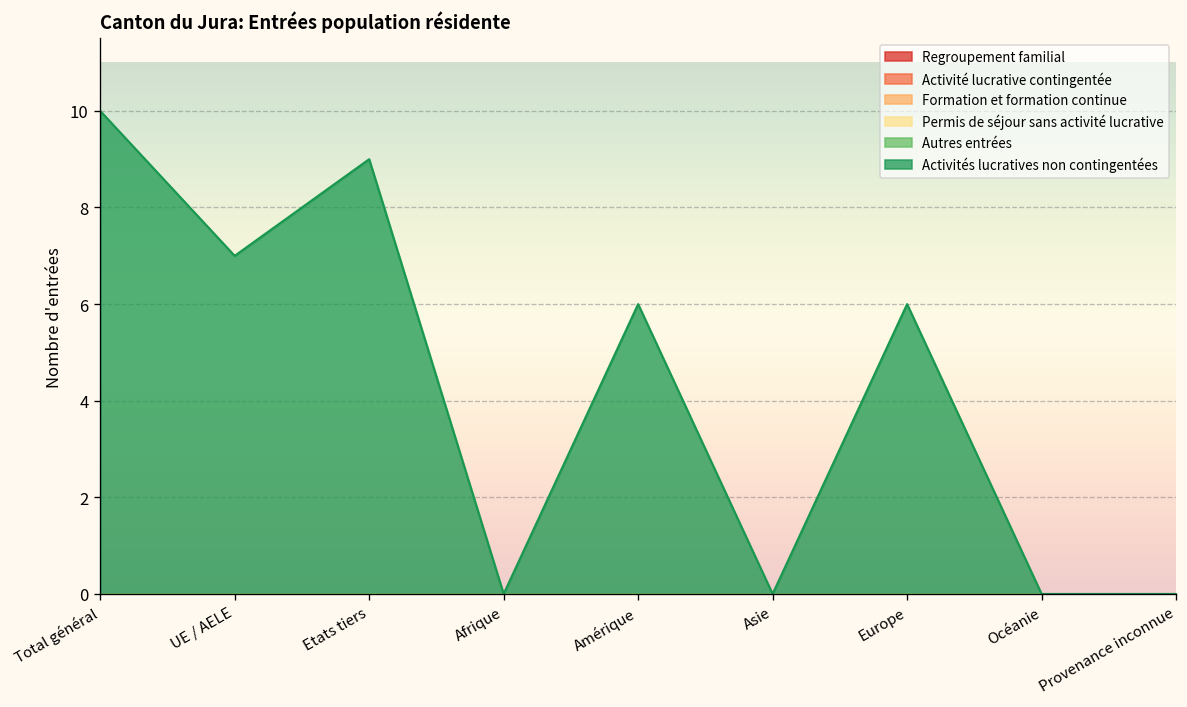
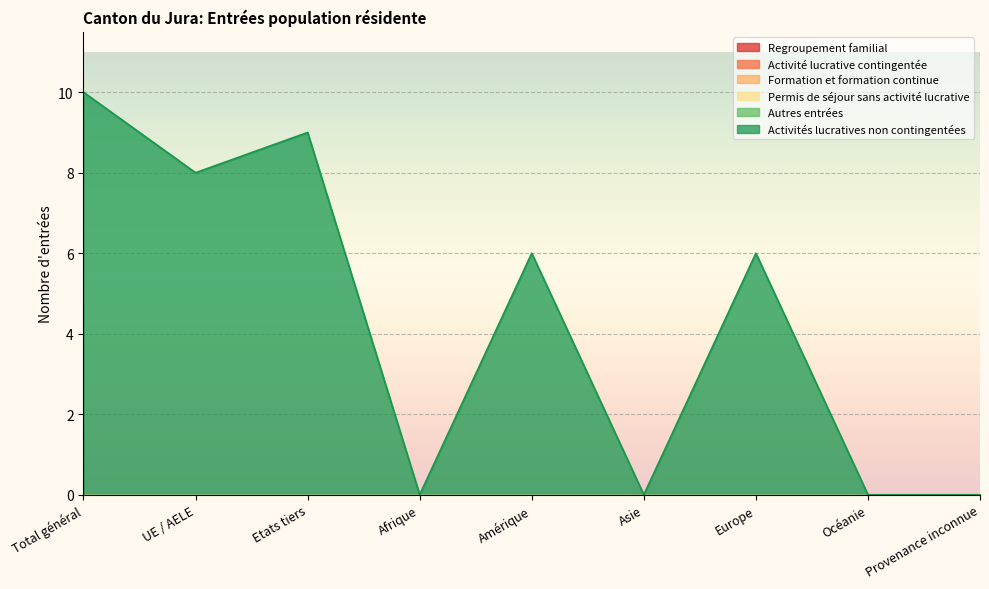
Activités lucratives non contingentées, UE / AELE: 7 -> 8
